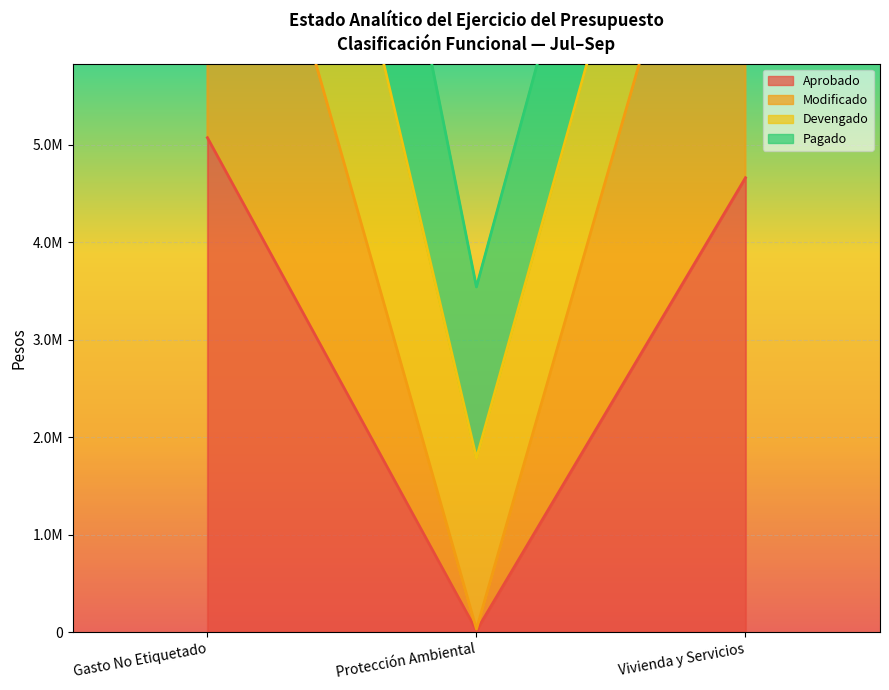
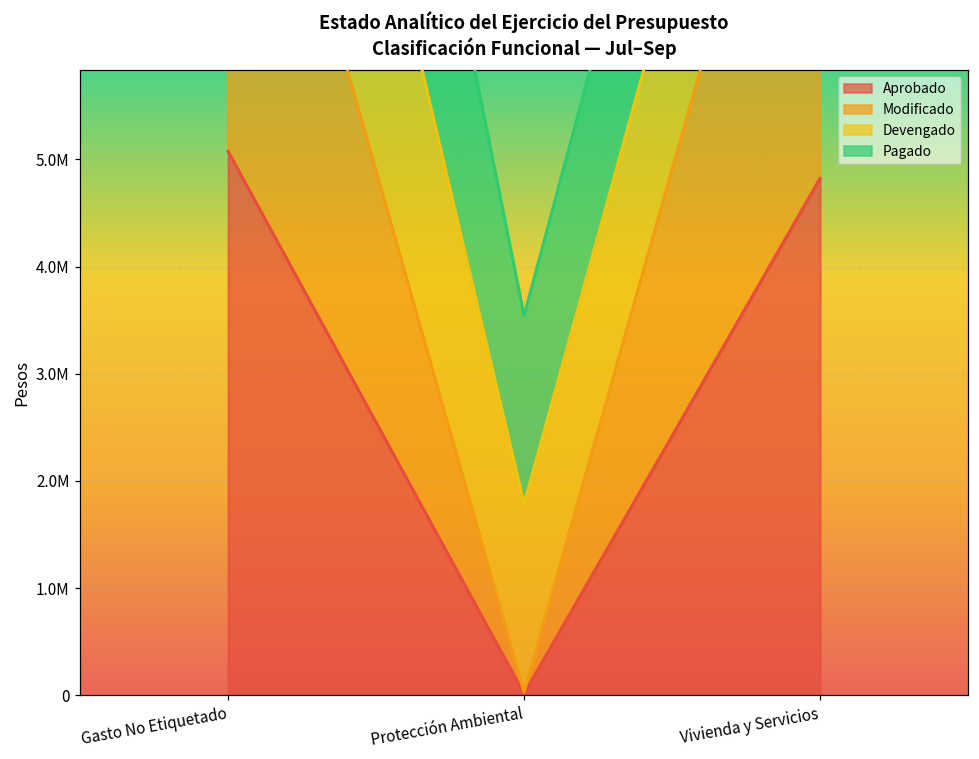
Aprobado, Vivienda y Servicios: 4700000 -> 4800000
